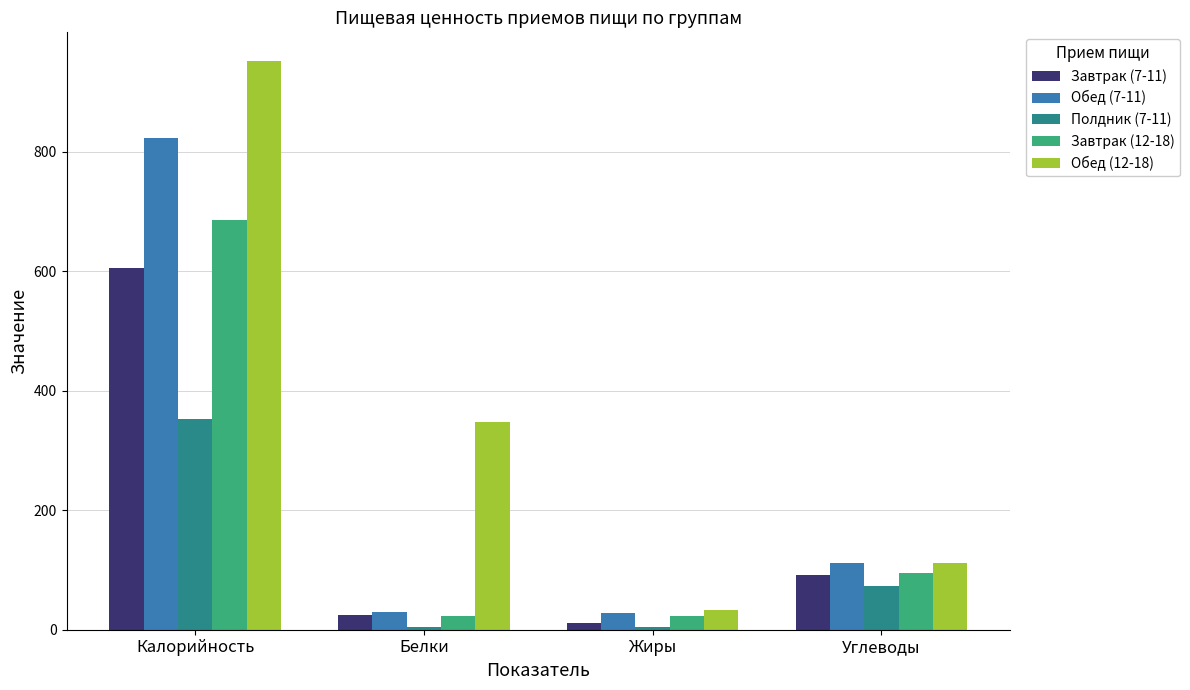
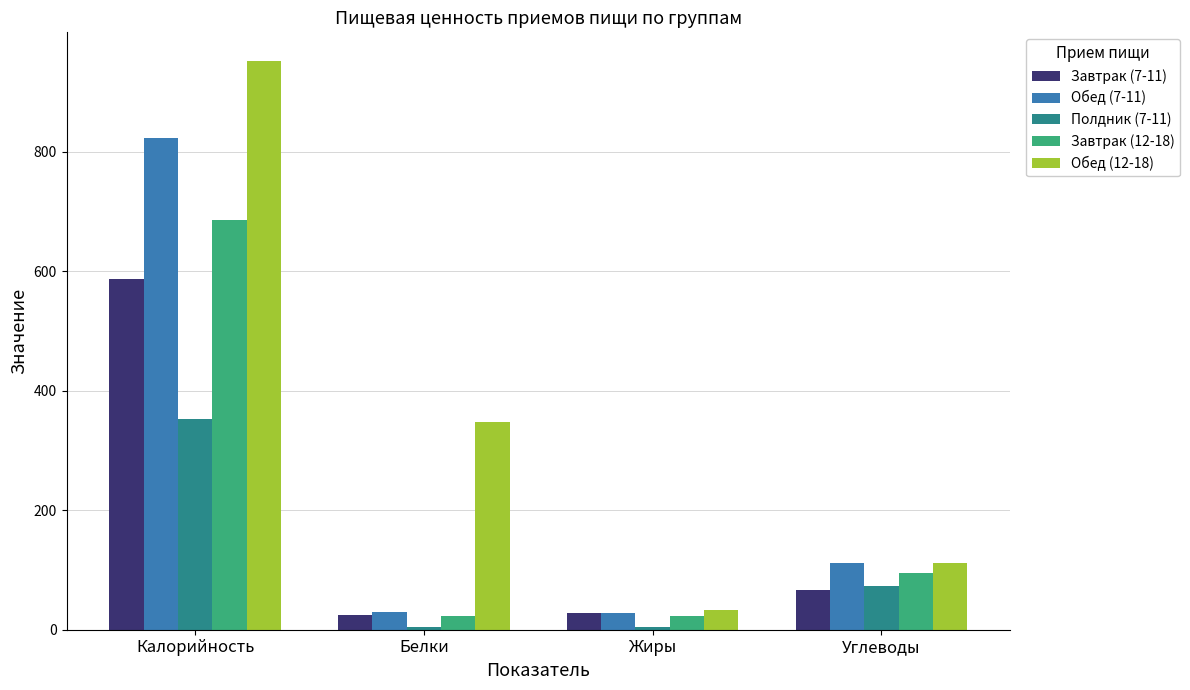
Завтрак (7-11), Калорийность: 610 -> 590
Завтрак (7-11), Жиры: 10 -> 30
Завтрак (7-11), Углеводы: 90 -> 70
